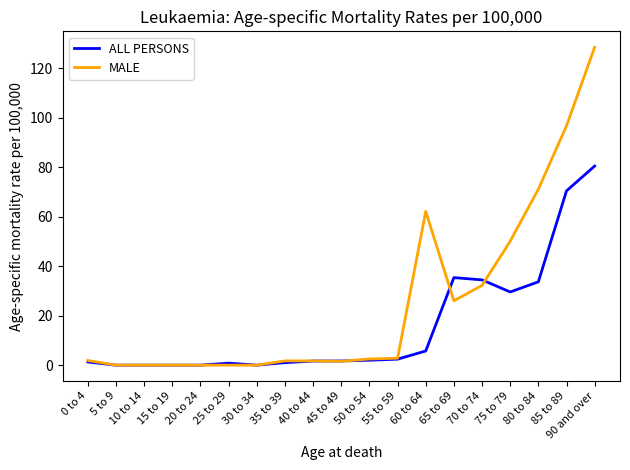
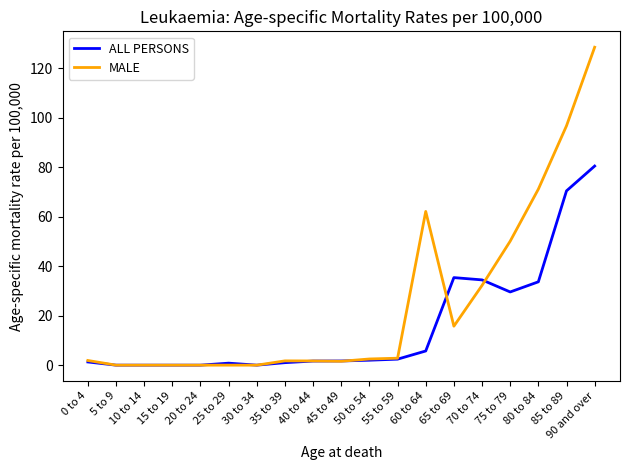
MALE, 65 to 69: 26 -> 16
